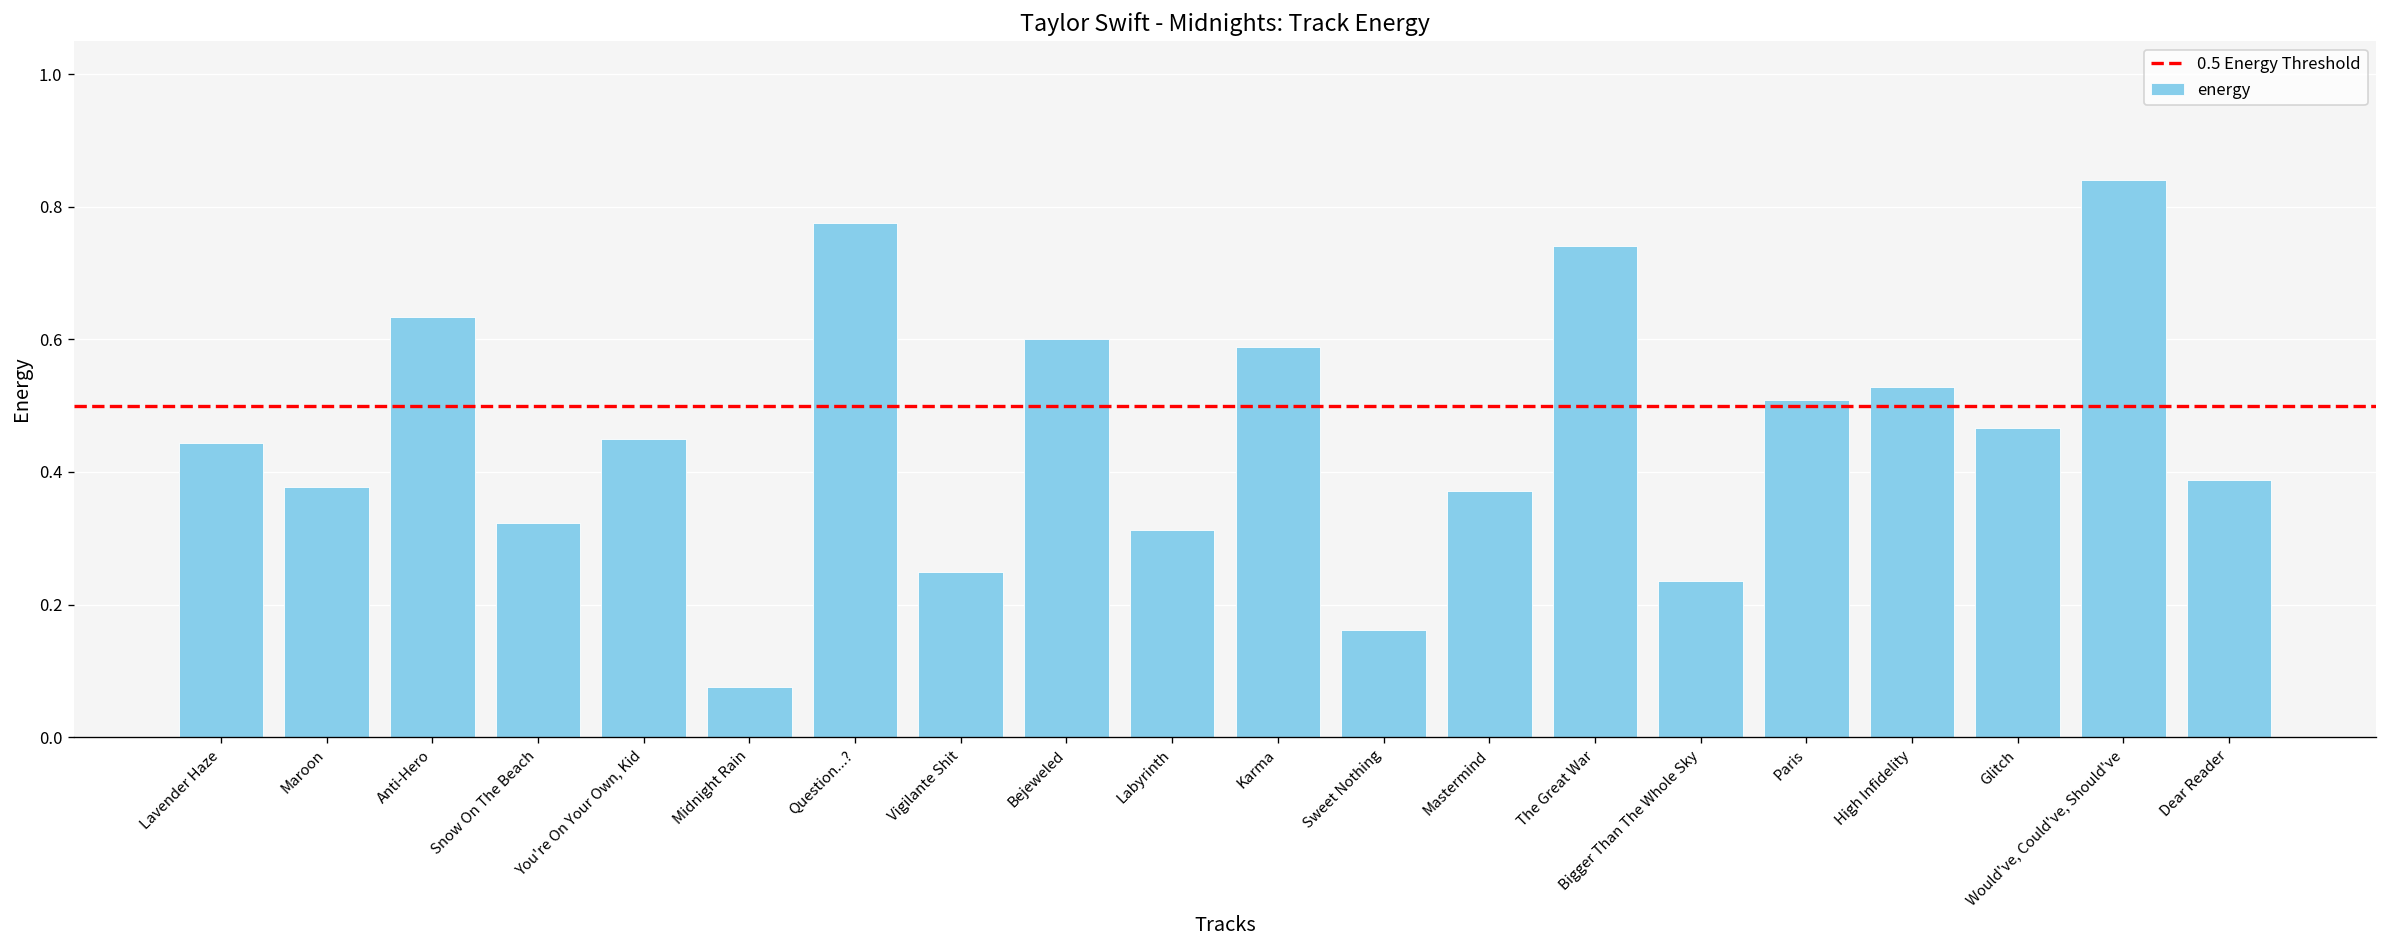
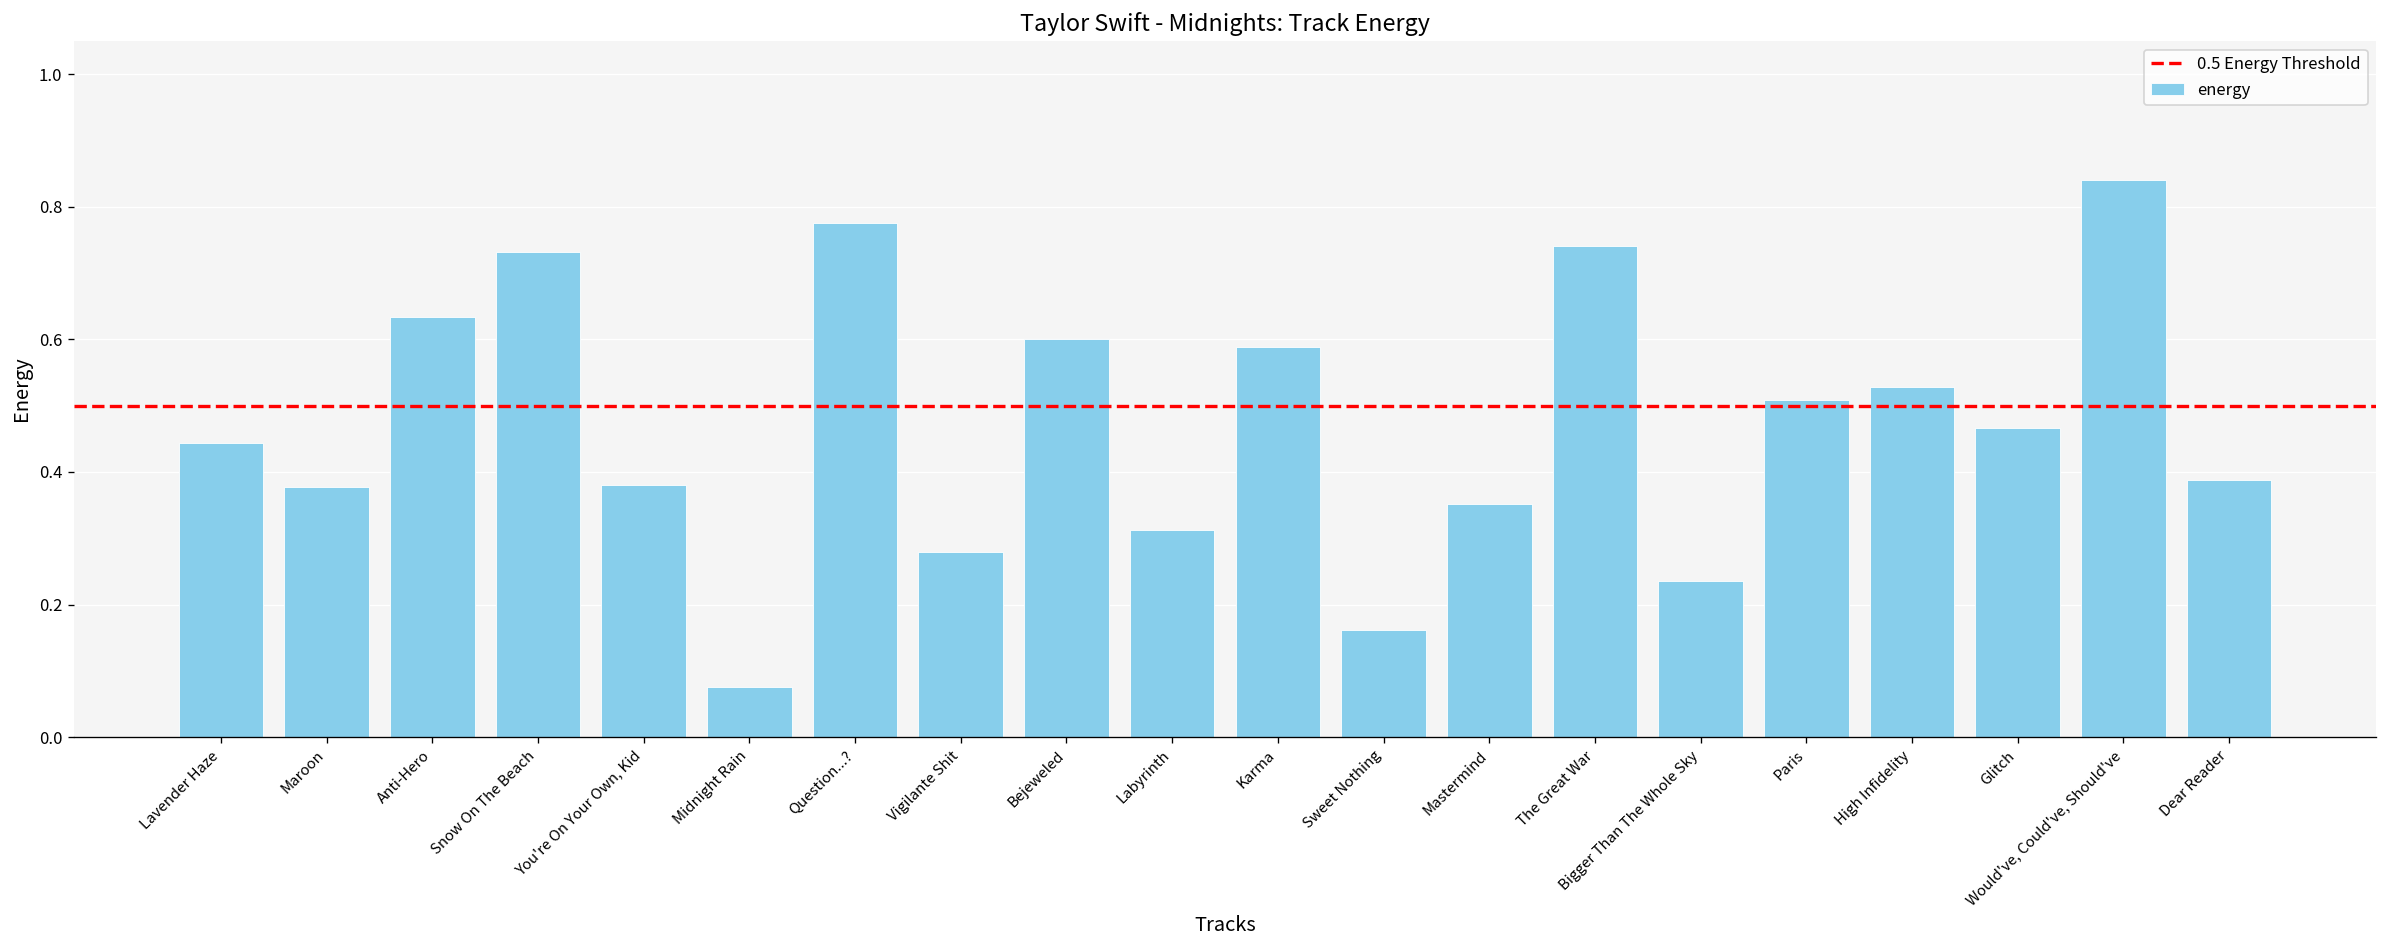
Snow On The Beach: 0.32 -> 0.73
You're On Your Own, Kid: 0.45 -> 0.38
Vigilante Shit: 0.25 -> 0.28
Mastermind: 0.37 -> 0.35
